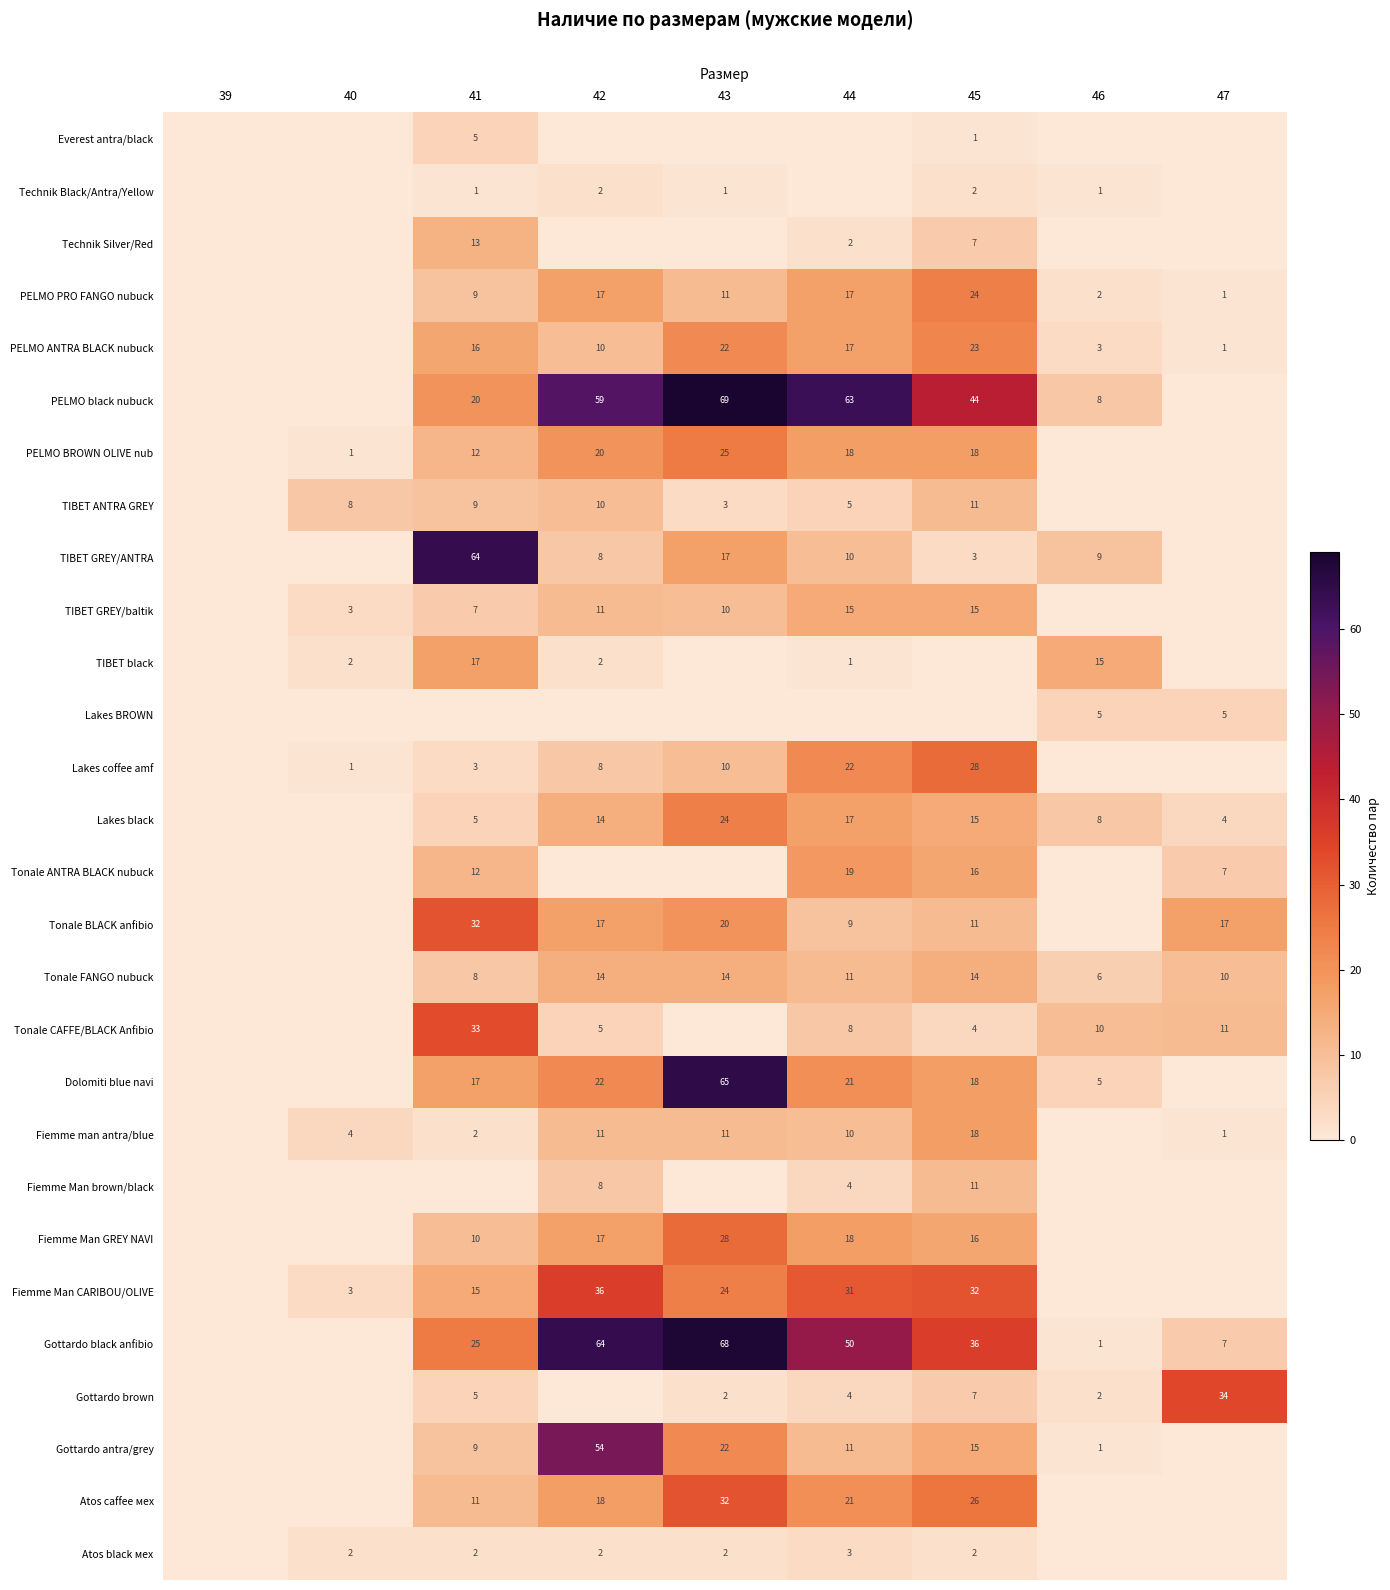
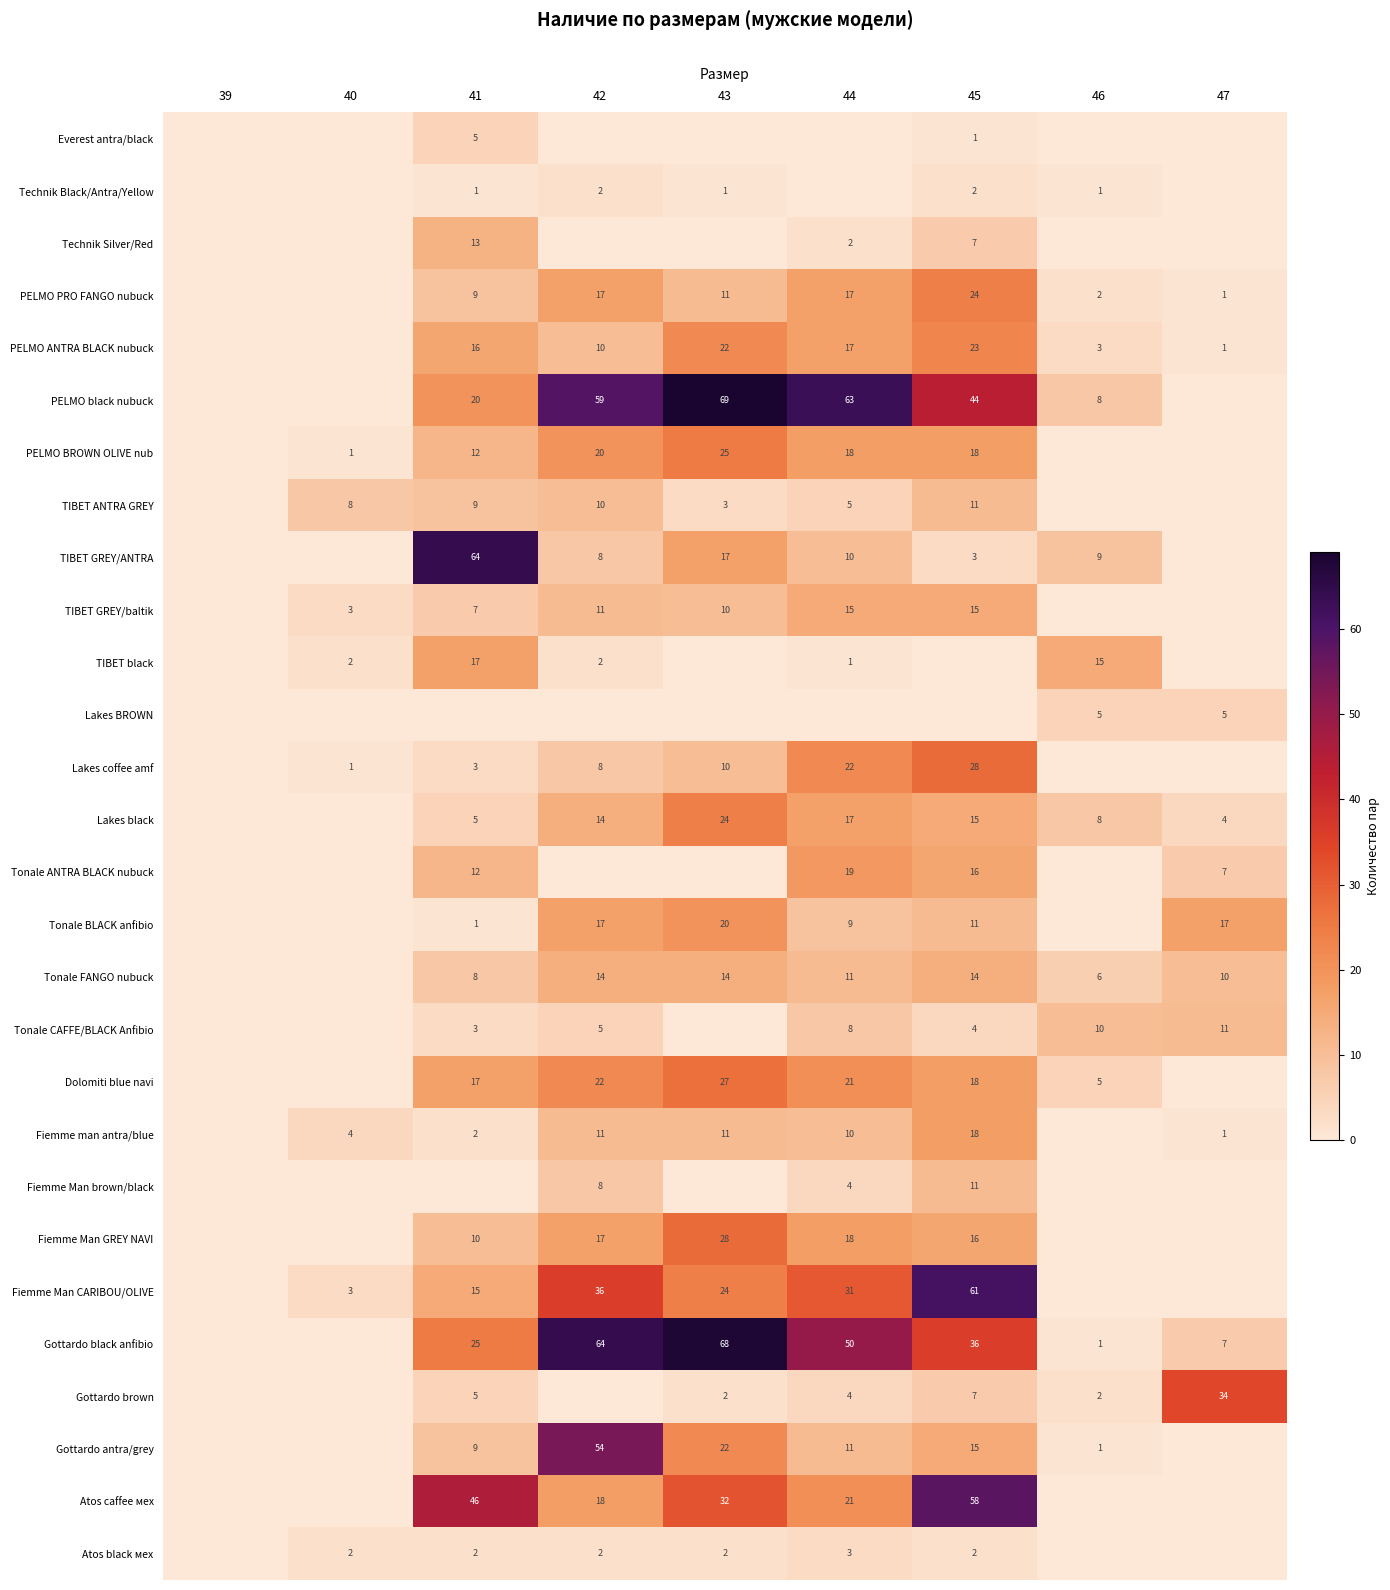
Tonale BLACK anfibio, 41: 32 -> 1
Tonale CAFFE/BLACK Anfibio, 41: 33 -> 3
Dolomiti blue navi, 43: 65 -> 27
Fiemme Man CARIBOU/OLIVE, 45: 32 -> 61
Atos caffee мех, 41: 11 -> 46
Atos caffee мех, 45: 26 -> 58
